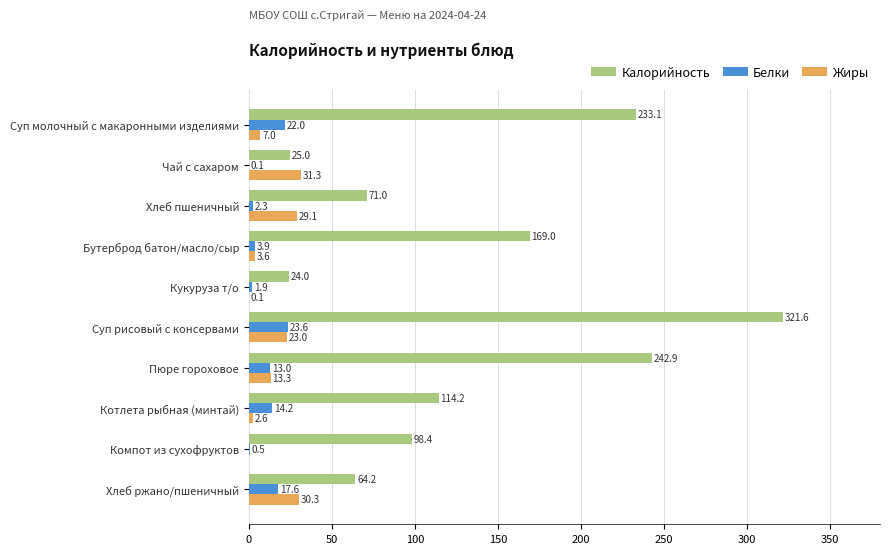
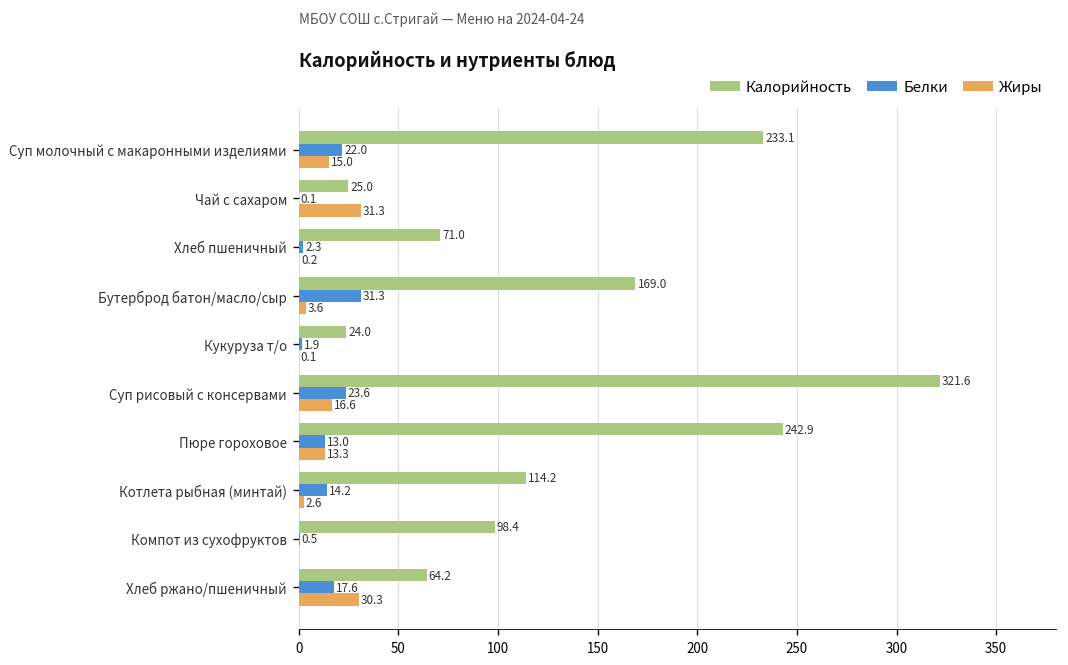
Жиры, Суп молочный с макаронными изделиями: 7.0 -> 15.0
Жиры, Хлеб пшеничный: 29.1 -> 0.2
Белки, Бутерброд батон/масло/сыр: 3.9 -> 31.3
Жиры, Суп рисовый с консервами: 23.0 -> 16.6
